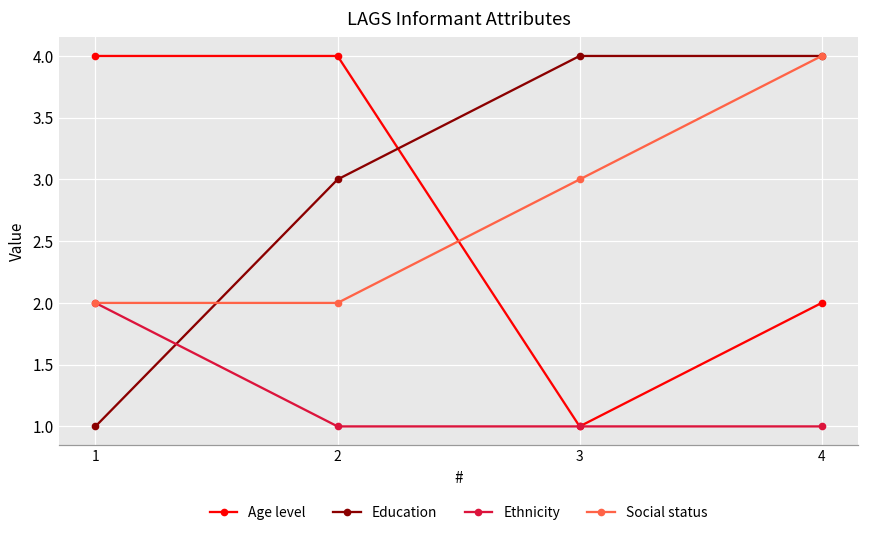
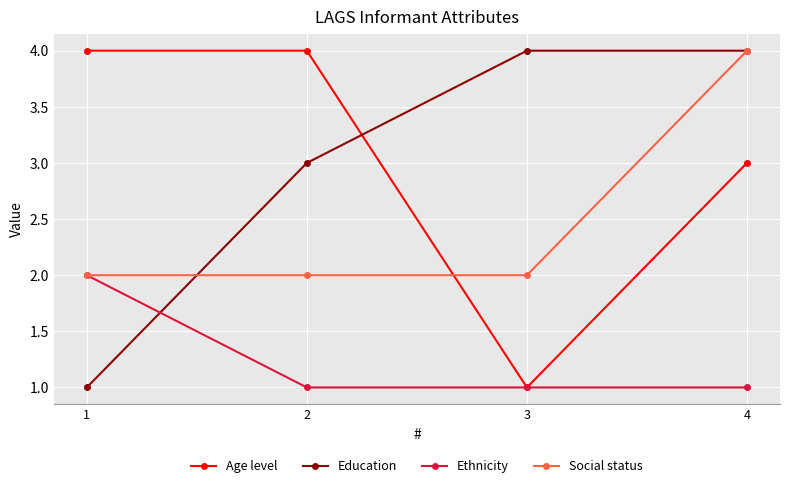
Social status, 3: 3 -> 2
Age level, 4: 2 -> 3
